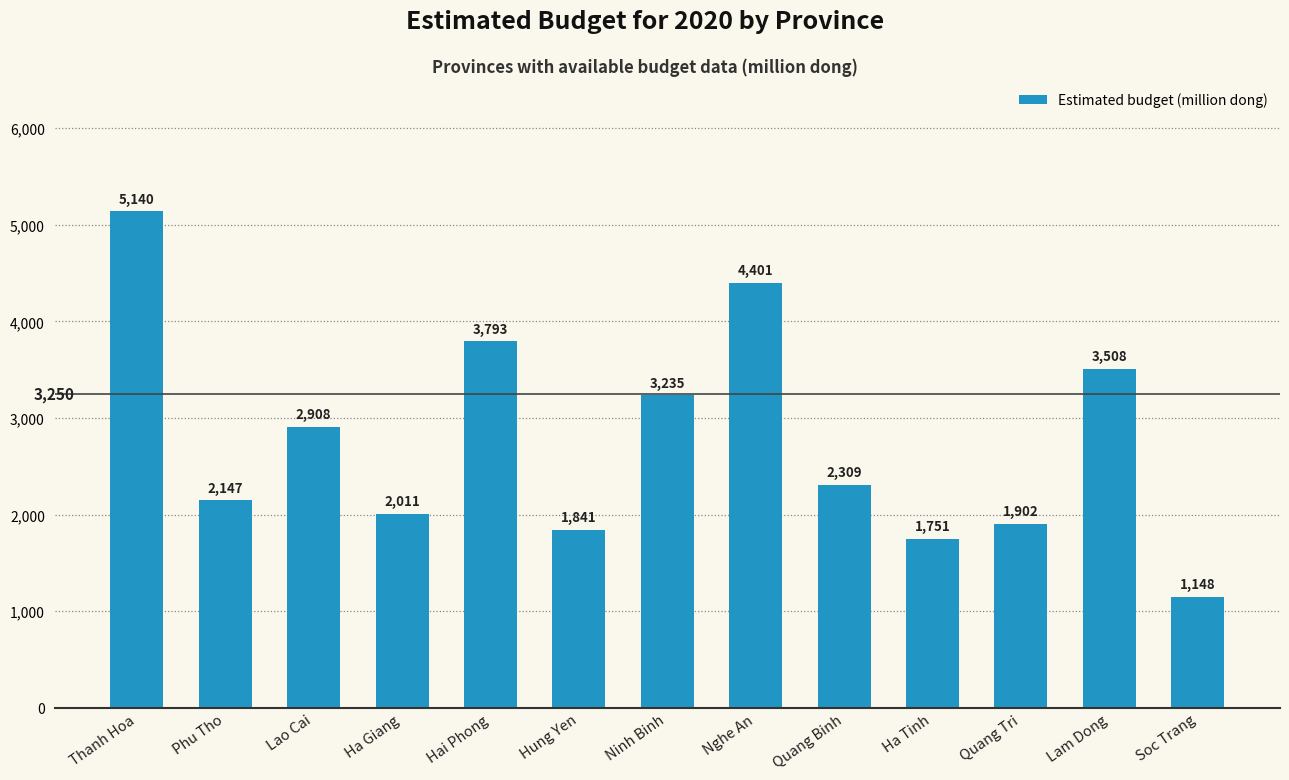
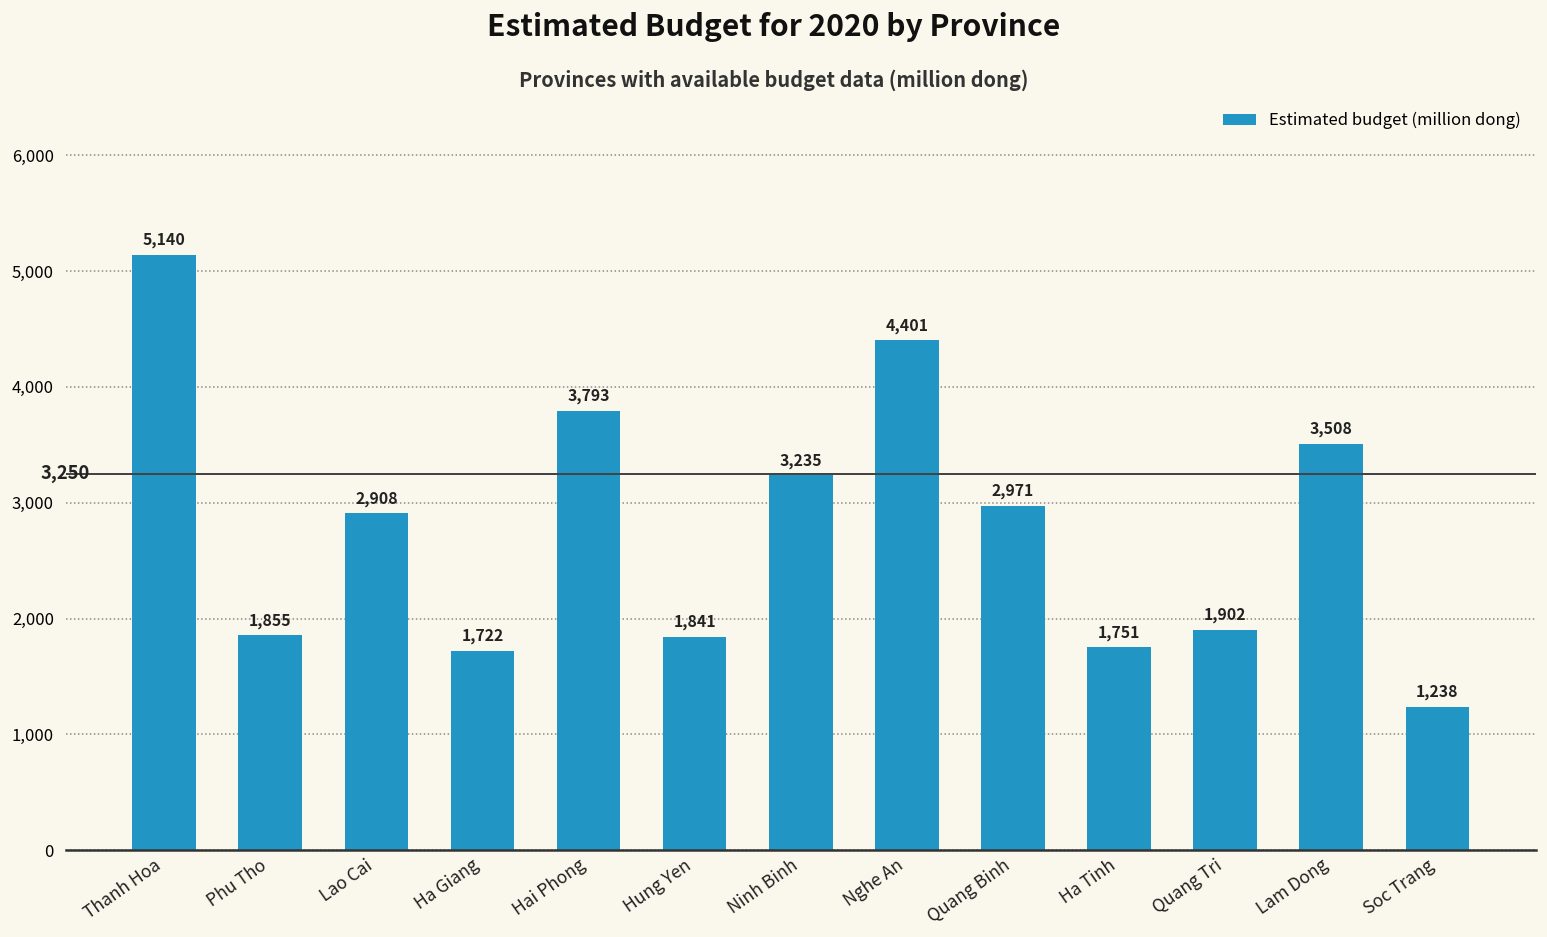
Phu Tho: 2,147 -> 1,855
Ha Giang: 2,011 -> 1,722
Quang Binh: 2,309 -> 2,971
Soc Trang: 1,148 -> 1,238
